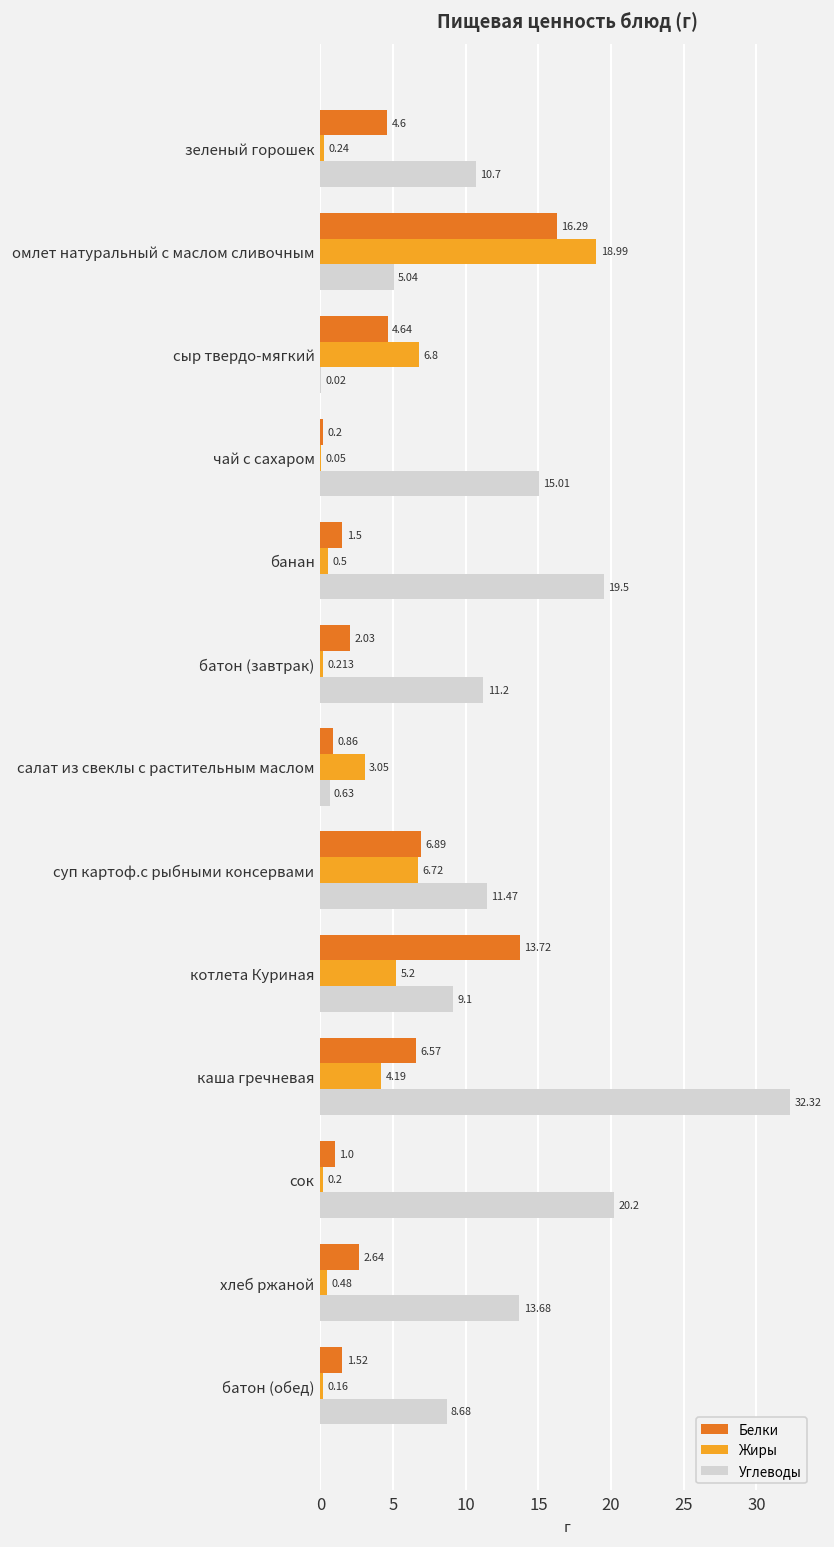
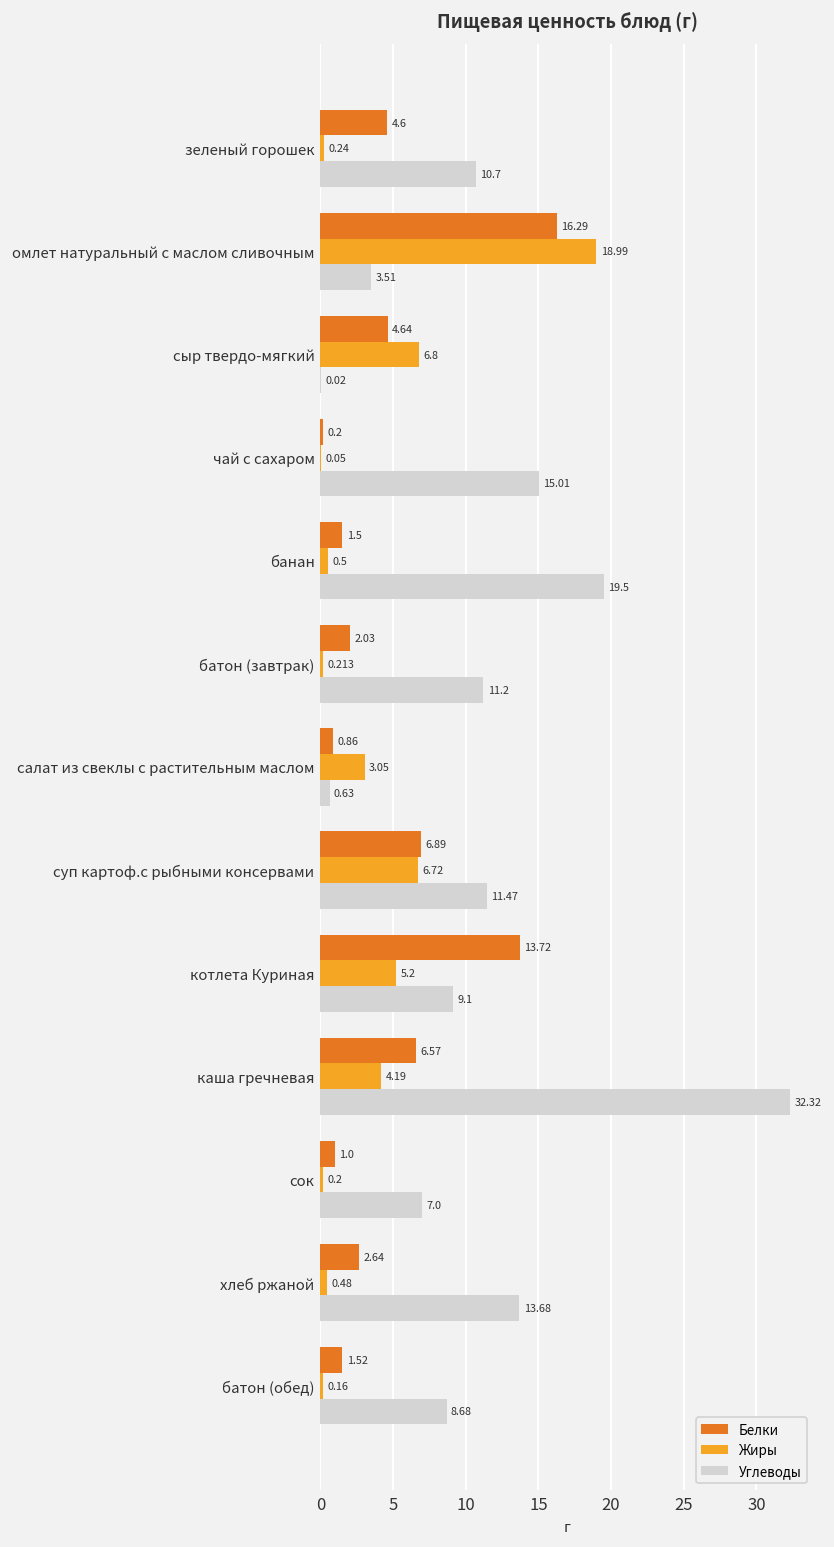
Углеводы, омлет натуральный с маслом сливочным: 5.04 -> 3.51
Углеводы, сок: 20.2 -> 7.0
